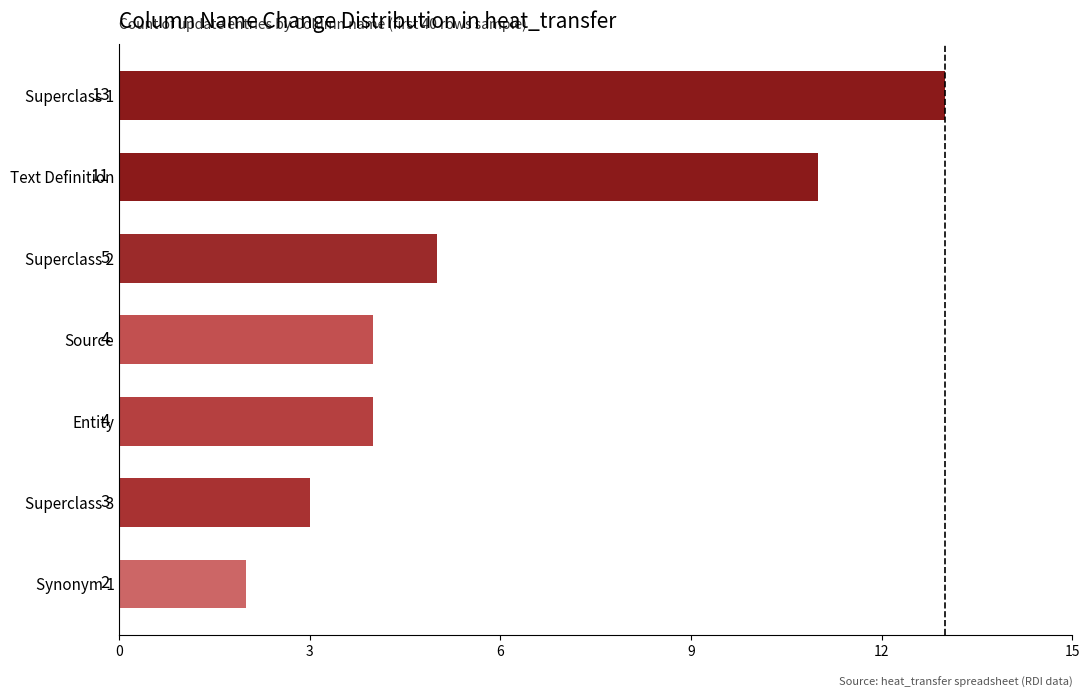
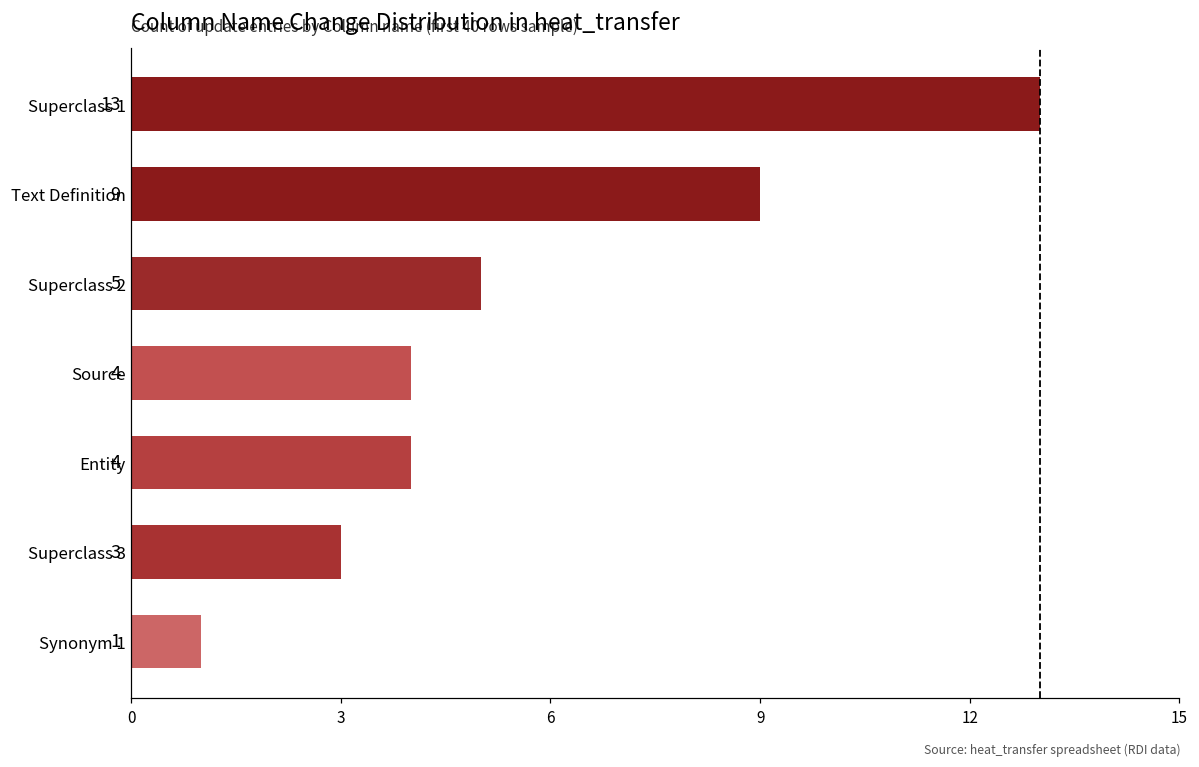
Text Definition: 11 -> 9
Synonym 1: 2 -> 1
